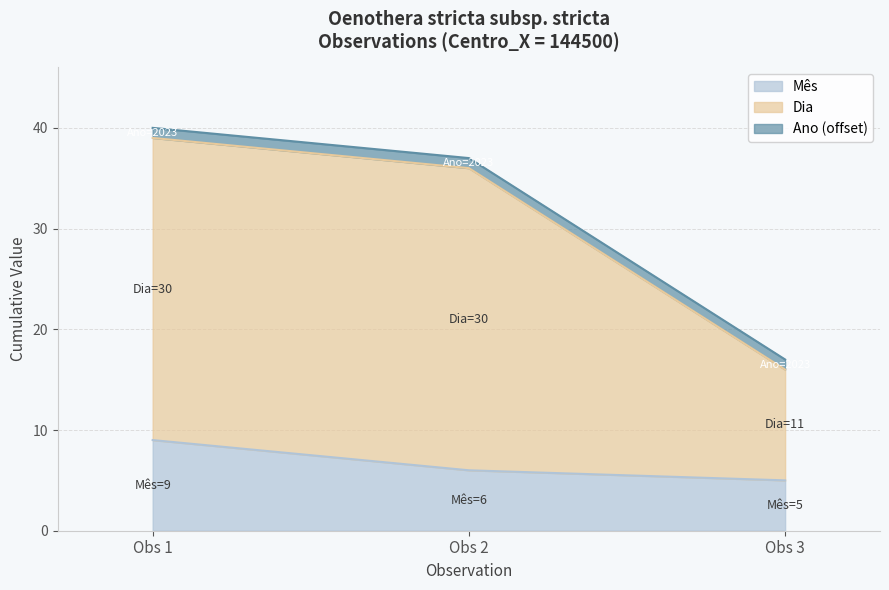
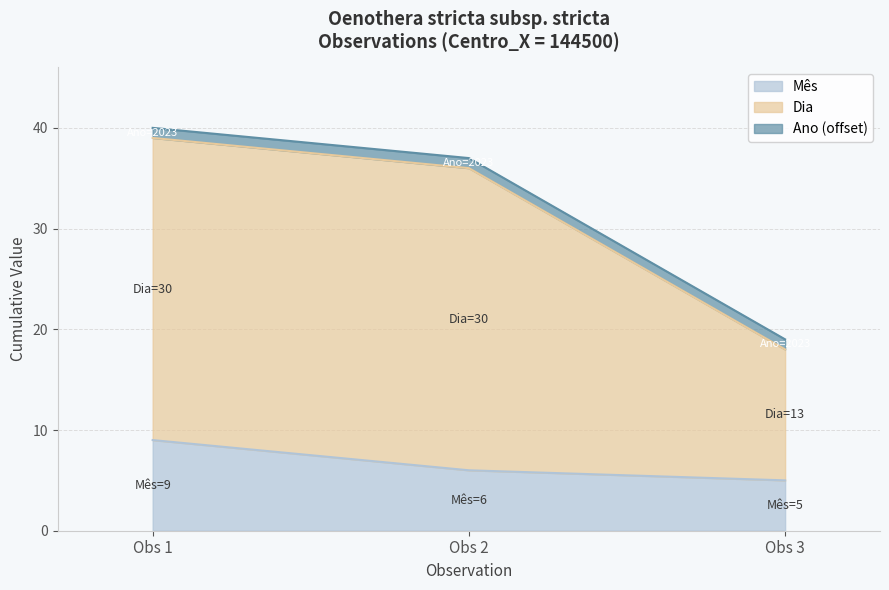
Dia, Obs 3: 11 -> 13
